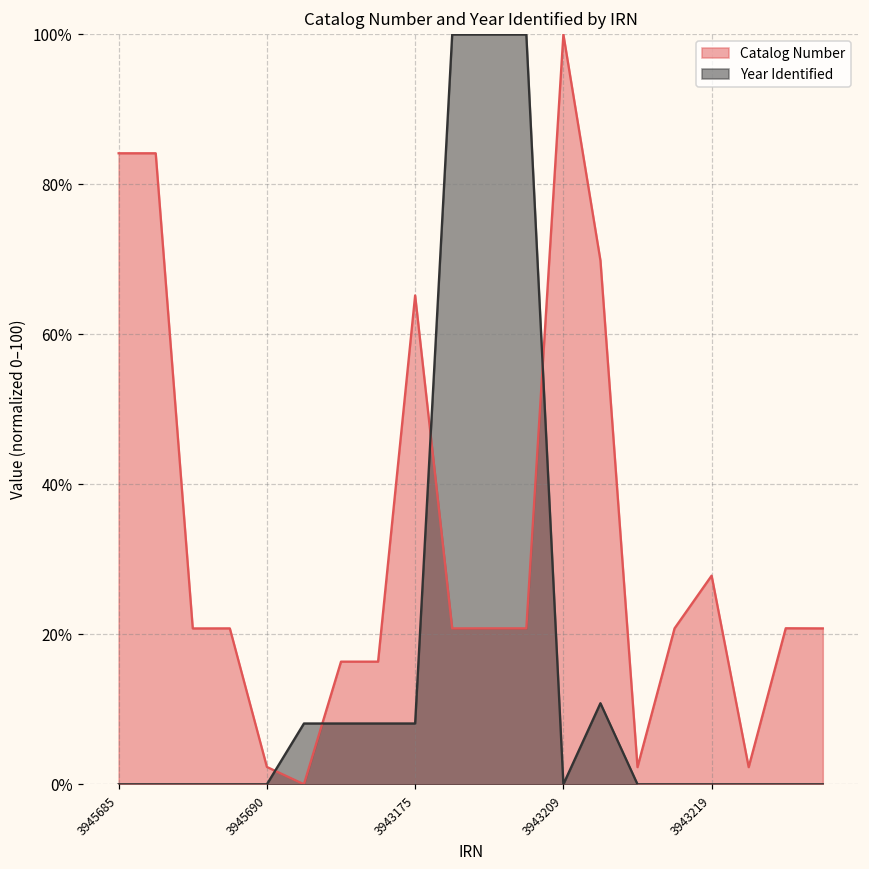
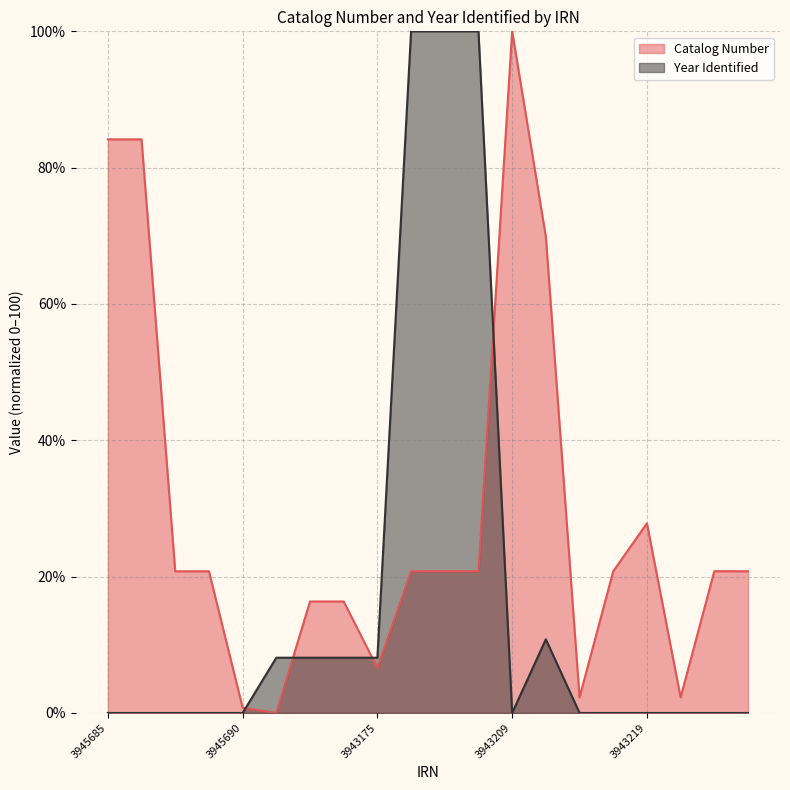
Catalog Number, 3945690: 2% -> 1%
Catalog Number, 3943175: 65% -> 7%
